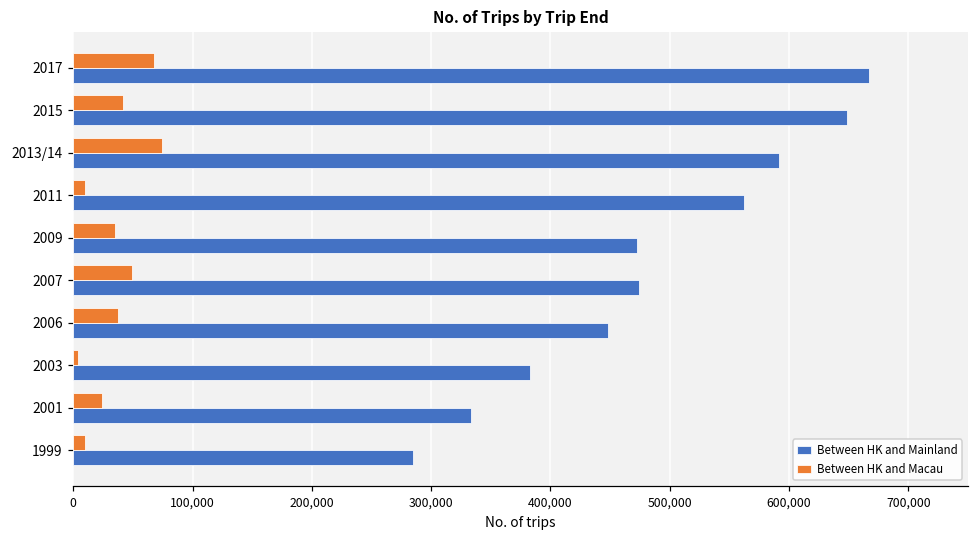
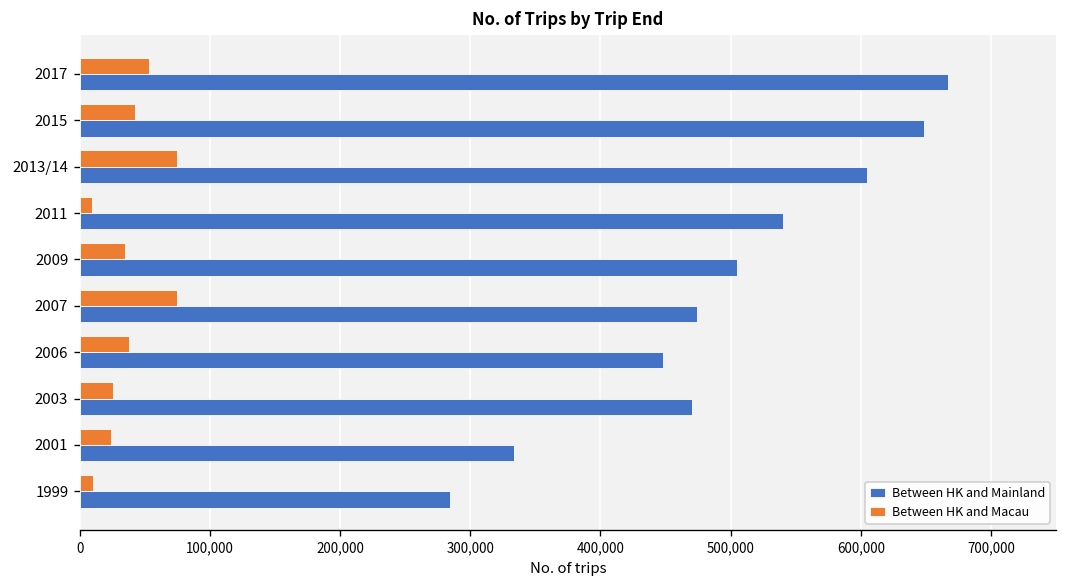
Between HK and Macau, 2017: 67,000 -> 53,000
Between HK and Mainland, 2013/14: 591,000 -> 605,000
Between HK and Mainland, 2011: 562,000 -> 540,000
Between HK and Mainland, 2009: 472,000 -> 505,000
Between HK and Macau, 2007: 49,000 -> 74,000
Between HK and Macau, 2003: 4,000 -> 25,000
Between HK and Mainland, 2003: 383,000 -> 470,000
